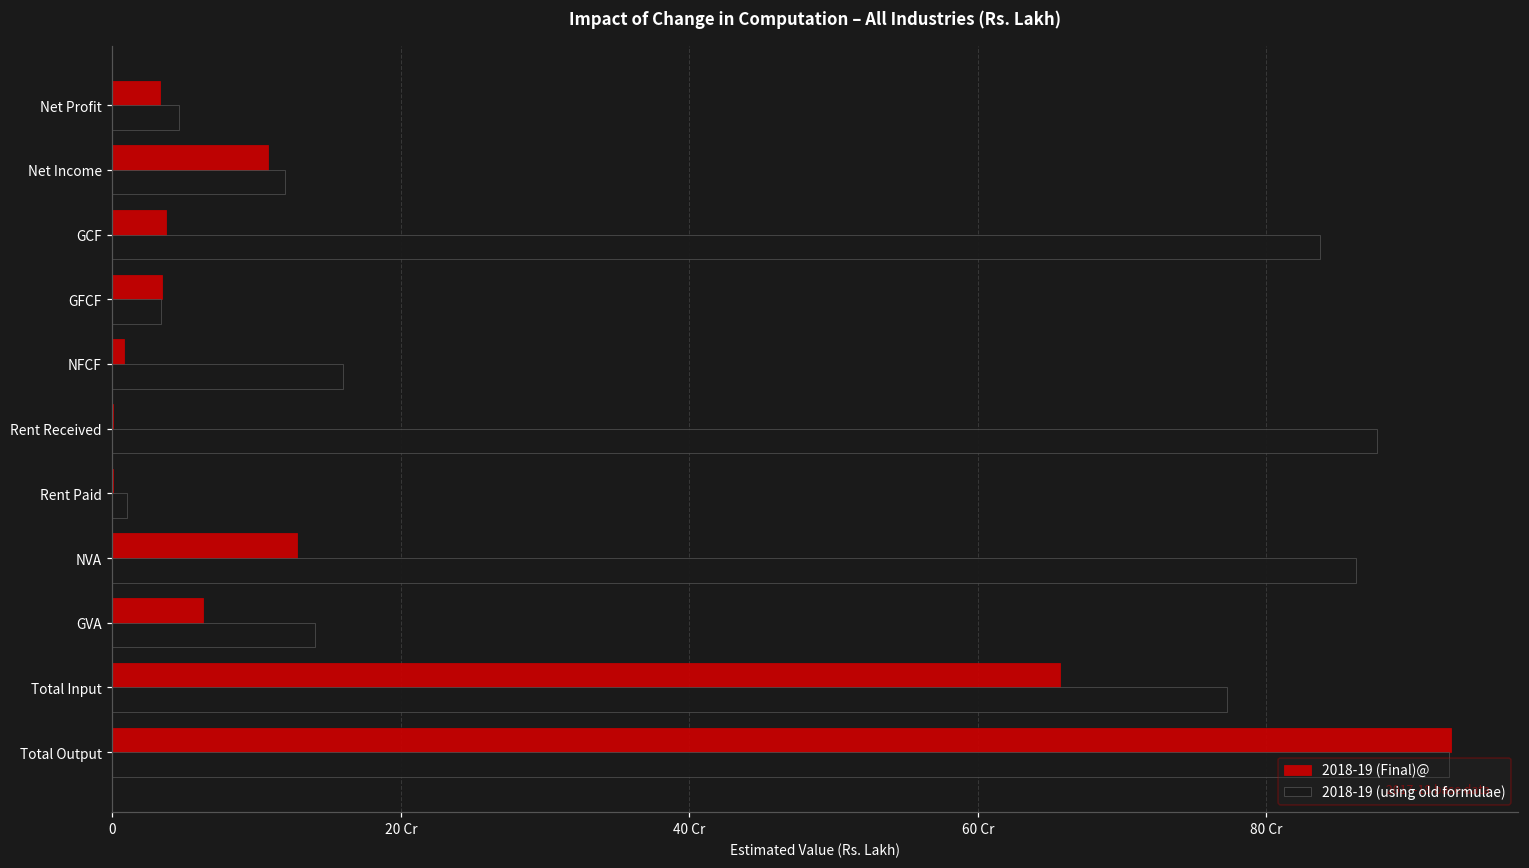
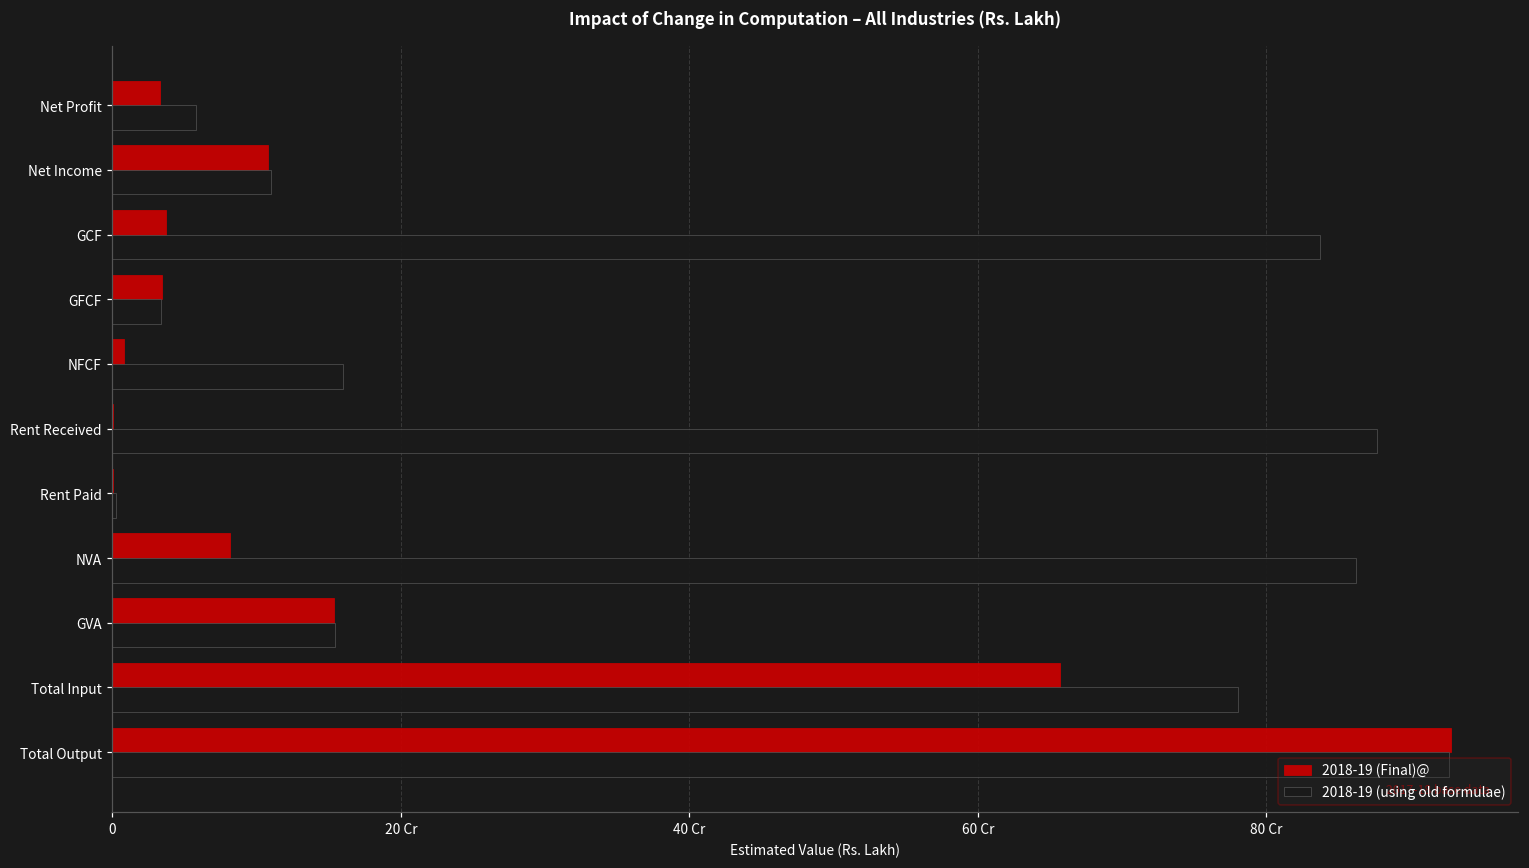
2018-19 (using old formulae), Net Profit: 4.6 Cr -> 5.8 Cr
2018-19 (using old formulae), Net Income: 12.0 Cr -> 11.0 Cr
2018-19 (using old formulae), Rent Paid: 1.0 Cr -> 0.2 Cr
2018-19 (Final)@, NVA: 12.8 Cr -> 8.2 Cr
2018-19 (Final)@, GVA: 6.3 Cr -> 15.4 Cr
2018-19 (using old formulae), GVA: 14.1 Cr -> 15.5 Cr
2018-19 (using old formulae), Total Input: 77.2 Cr -> 78.0 Cr
